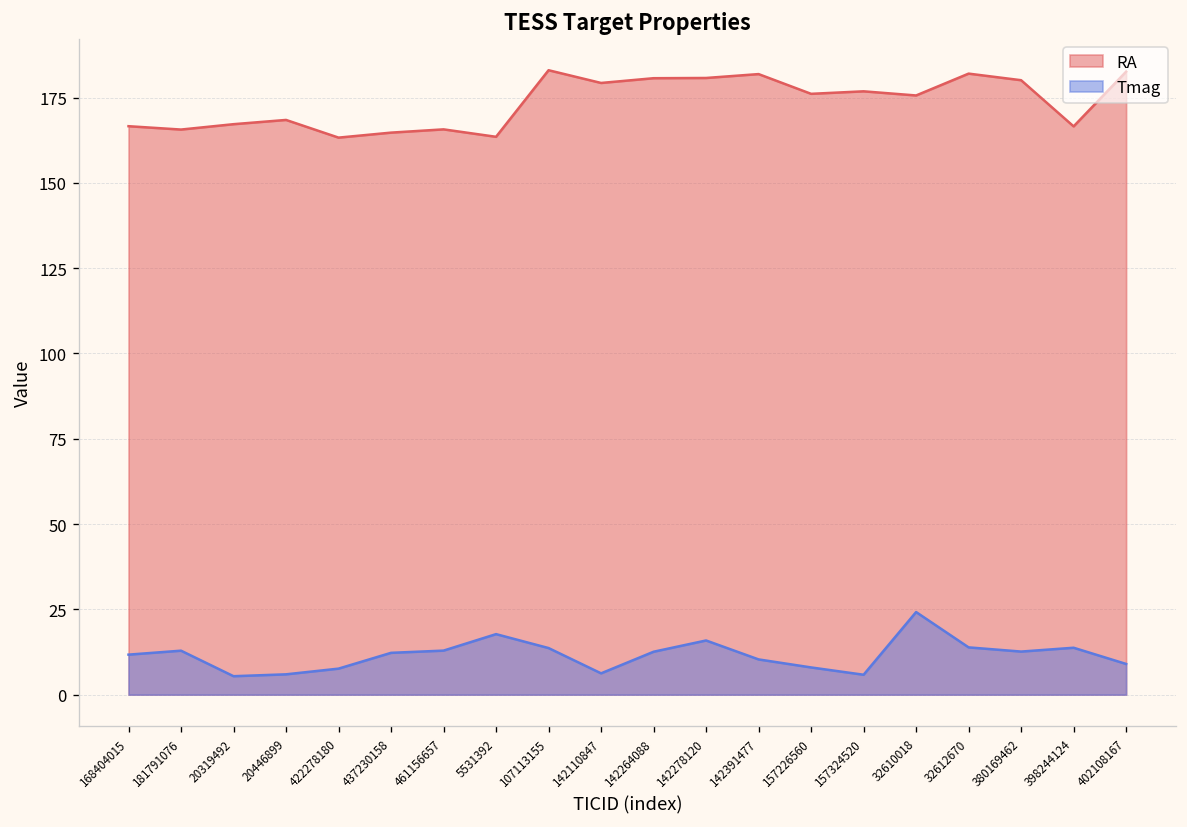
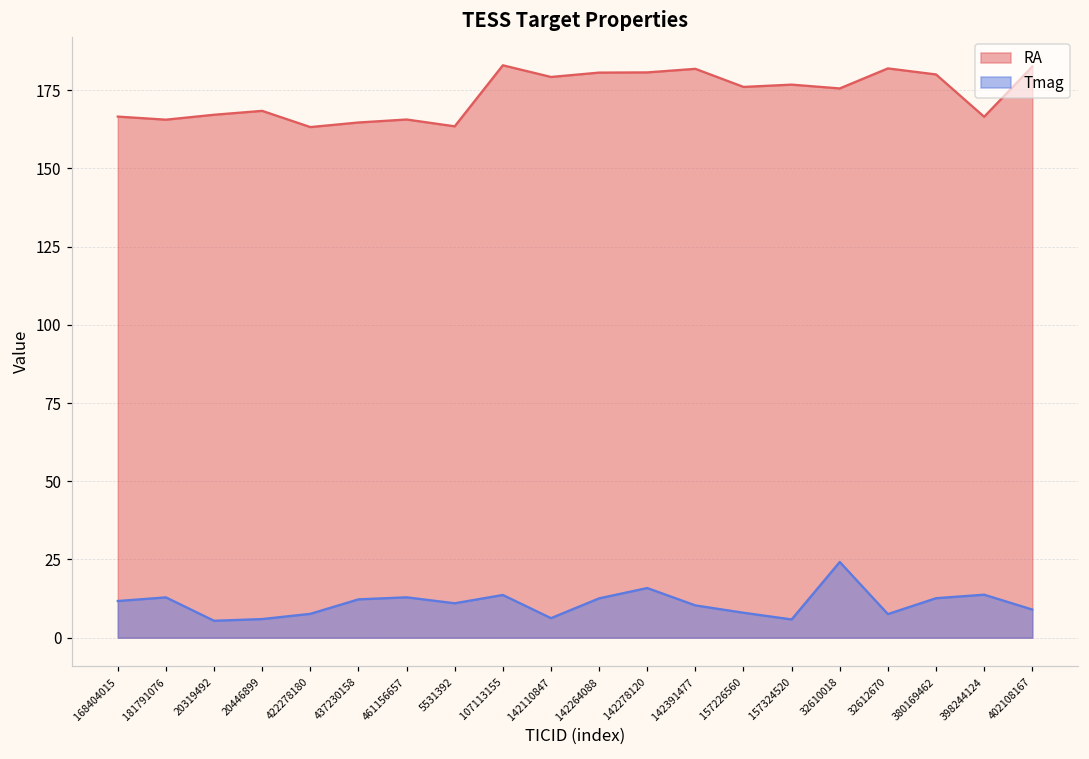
Tmag, 5531392: 18 -> 11
Tmag, 32612670: 14 -> 8
